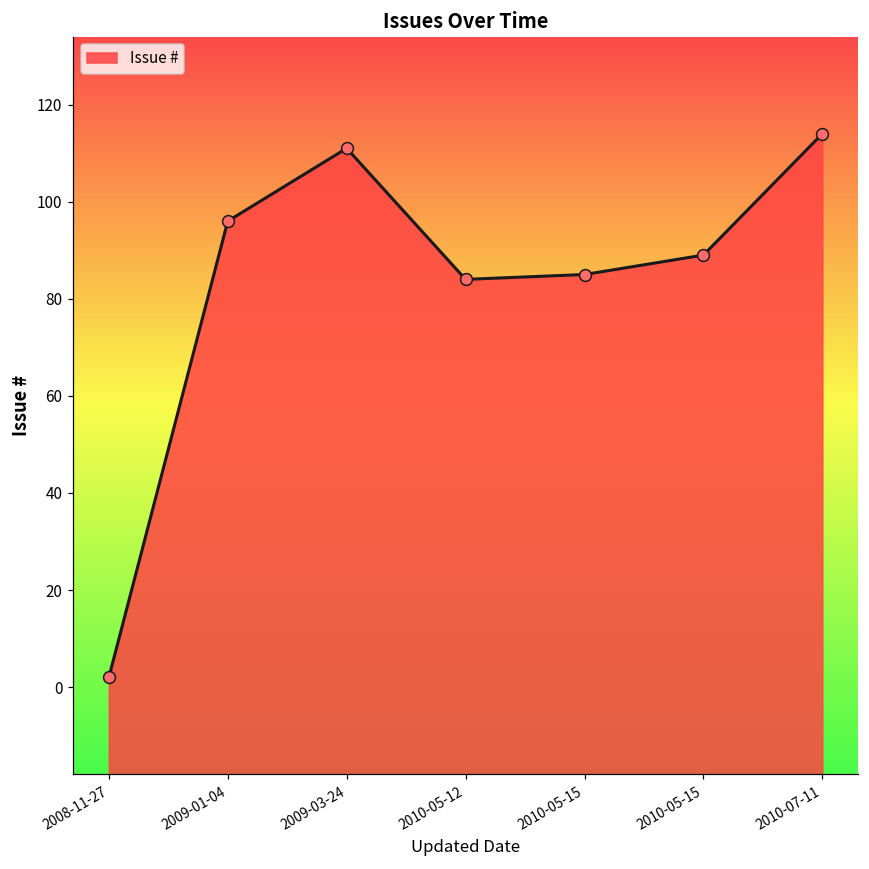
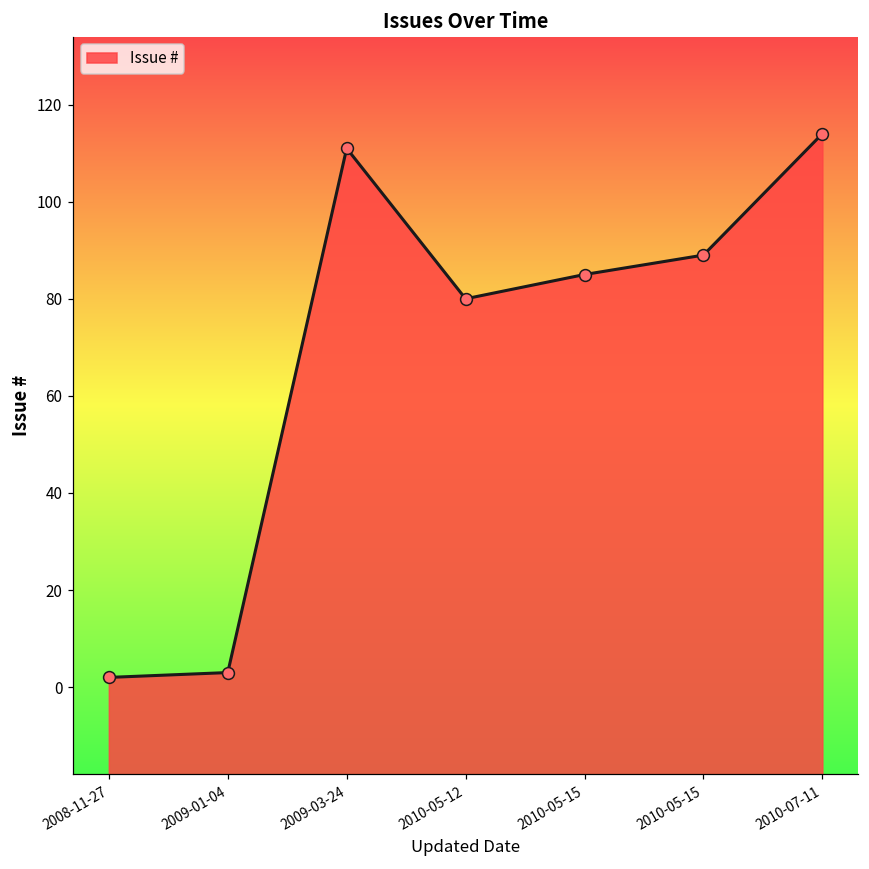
2009-01-04: 96 -> 3
2010-05-12: 84 -> 80
